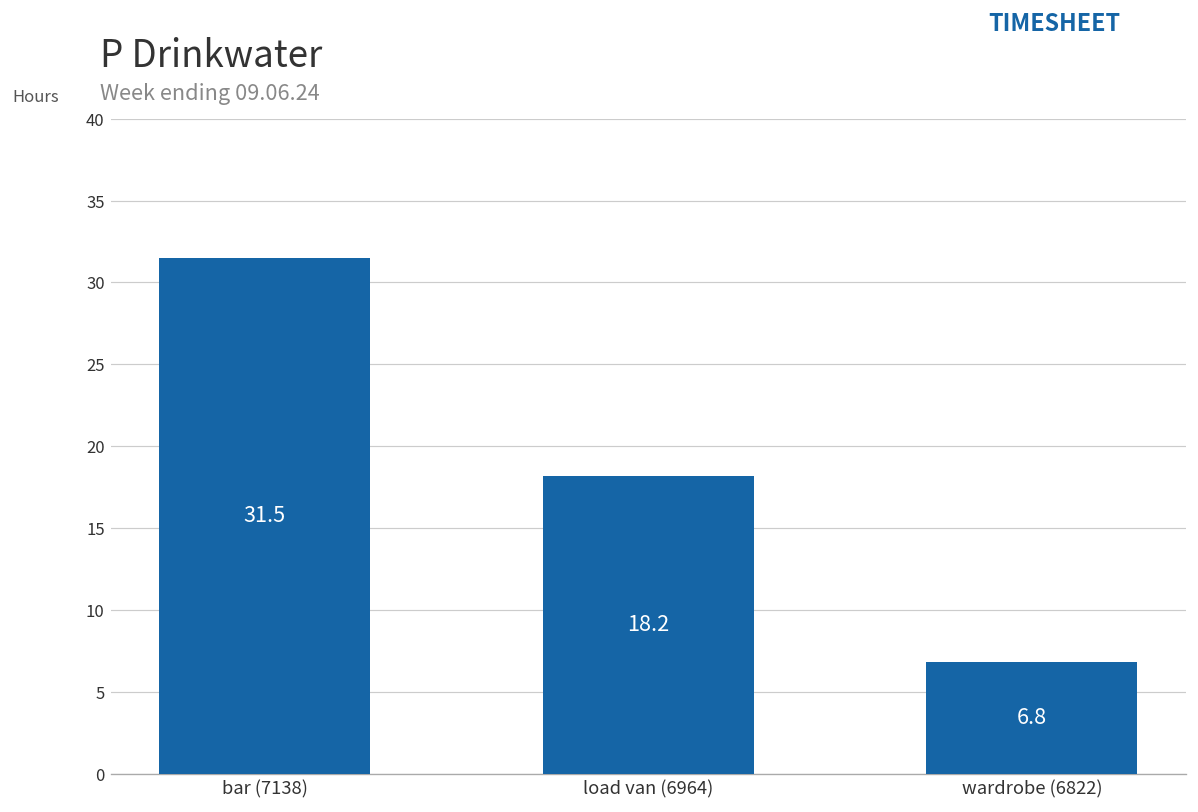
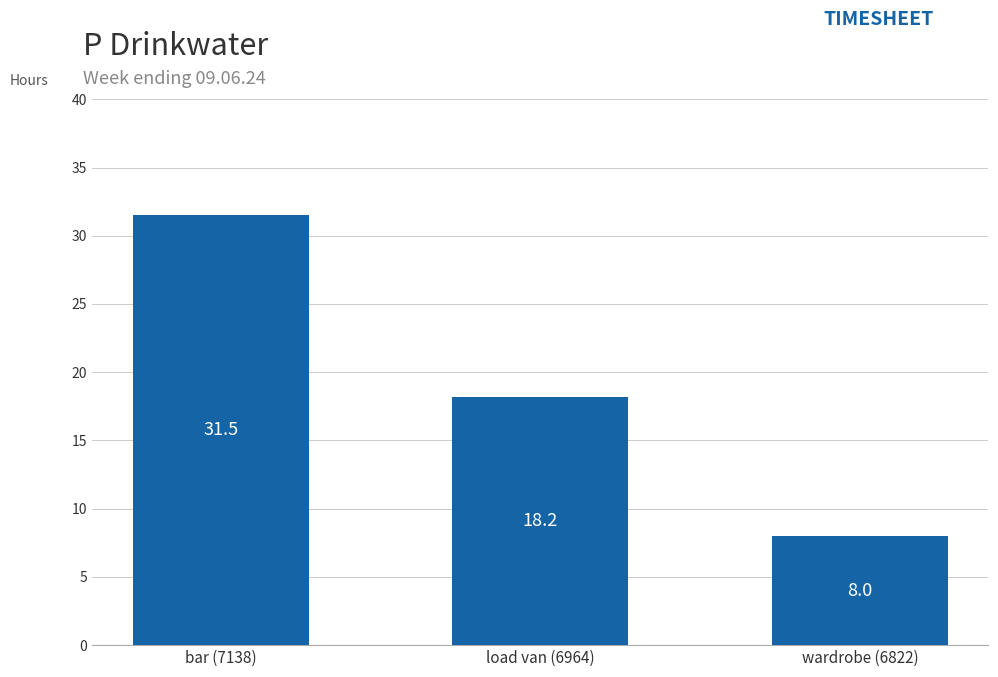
wardrobe (6822): 6.8 -> 8.0
